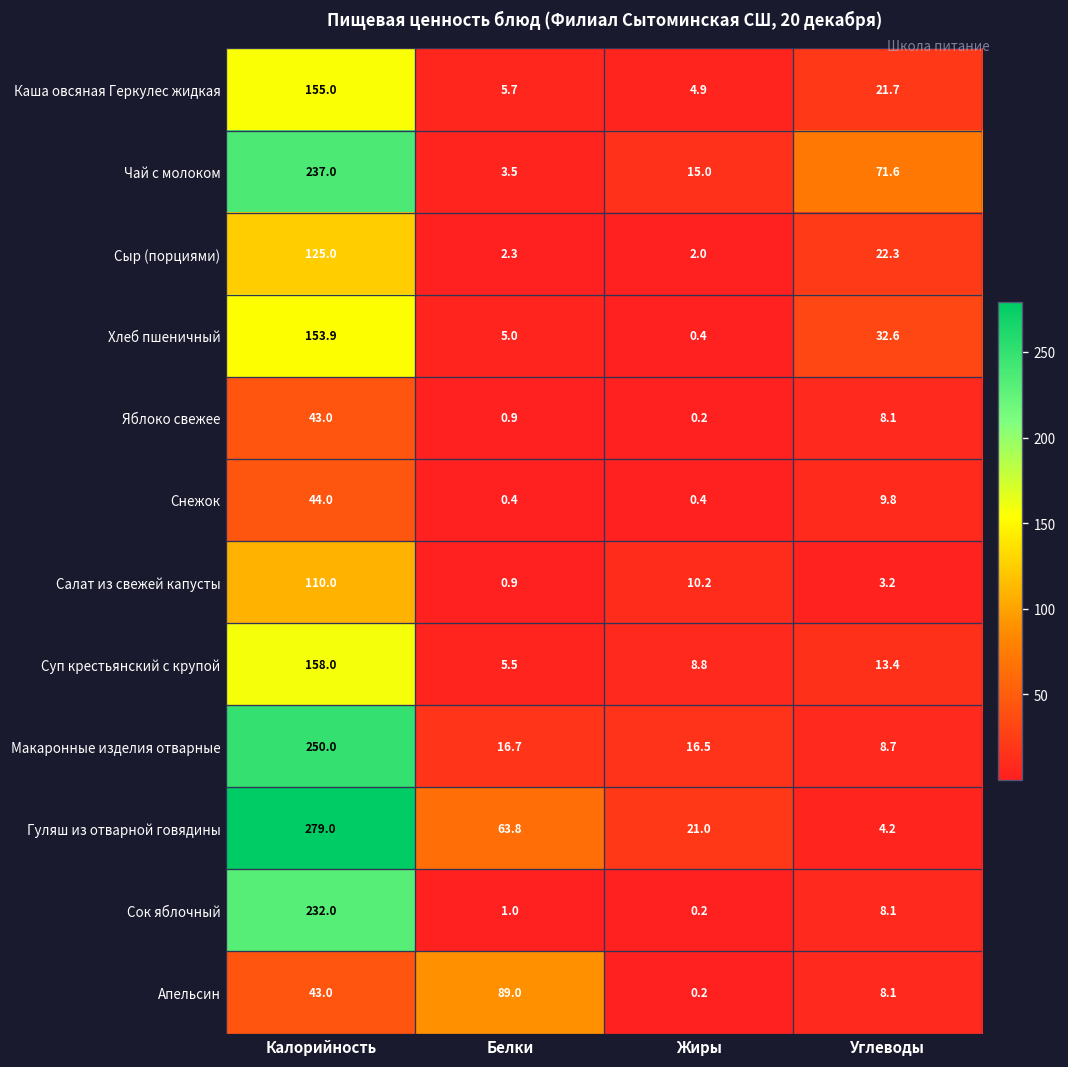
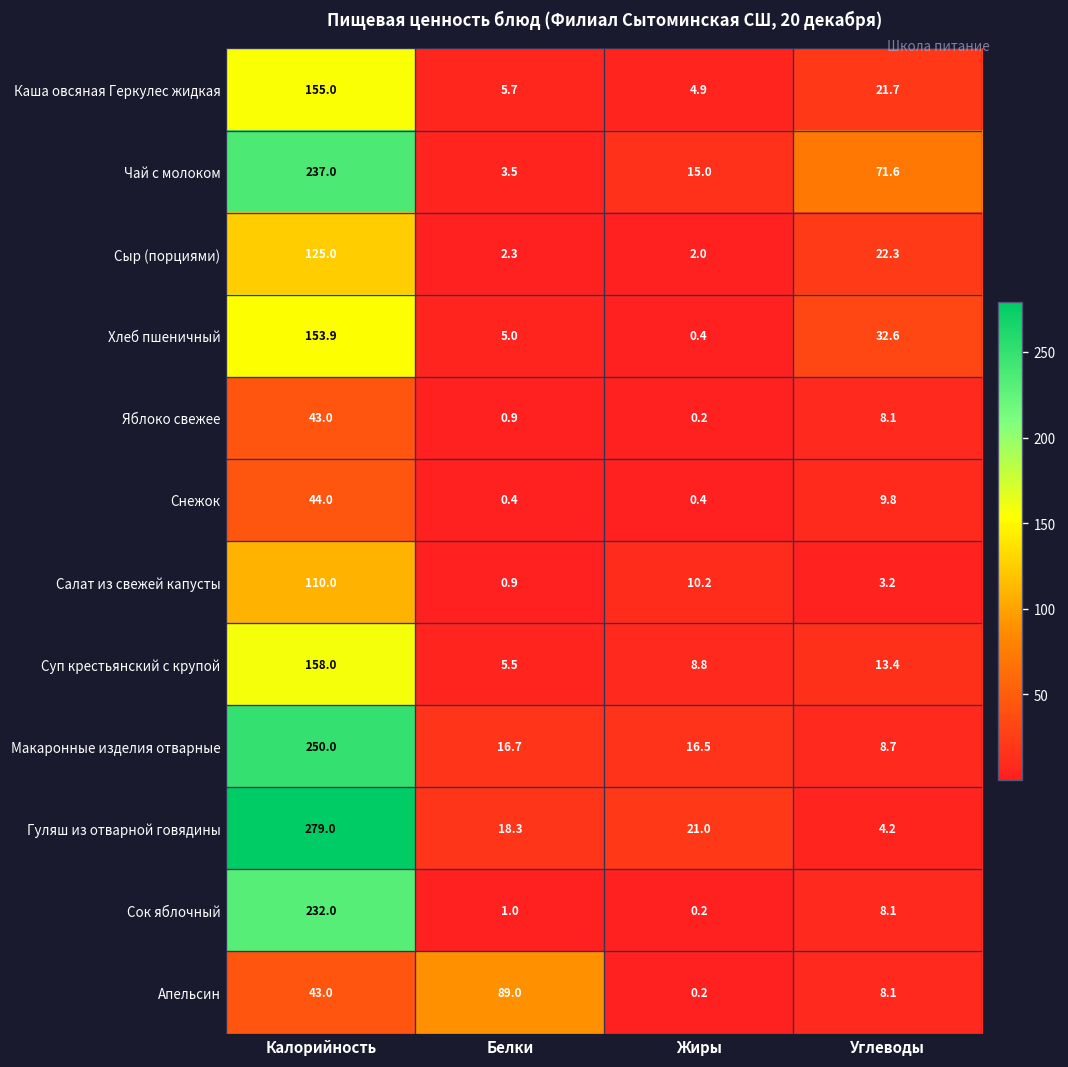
Гуляш из отварной говядины, Белки: 63.8 -> 18.3
